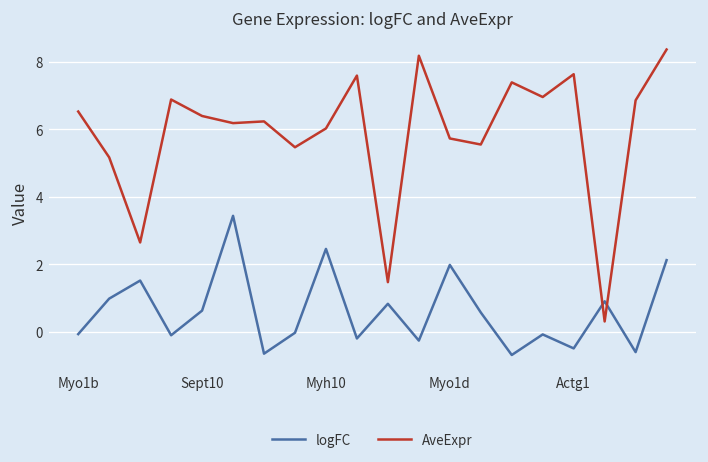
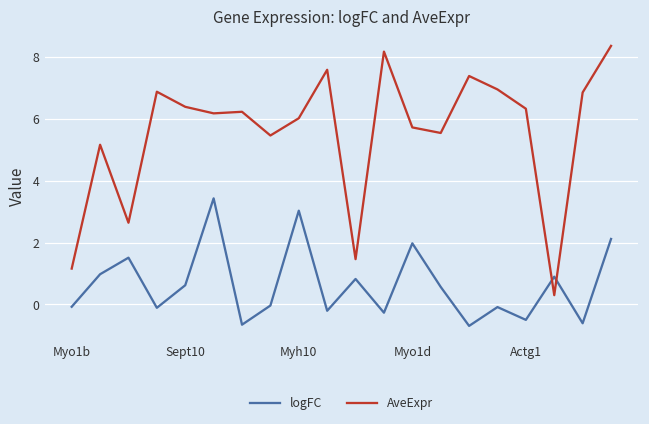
AveExpr, Myo1b: 6.5 -> 1.2
logFC, Myh10: 2.5 -> 3.0
AveExpr, Actg1: 7.6 -> 6.3
